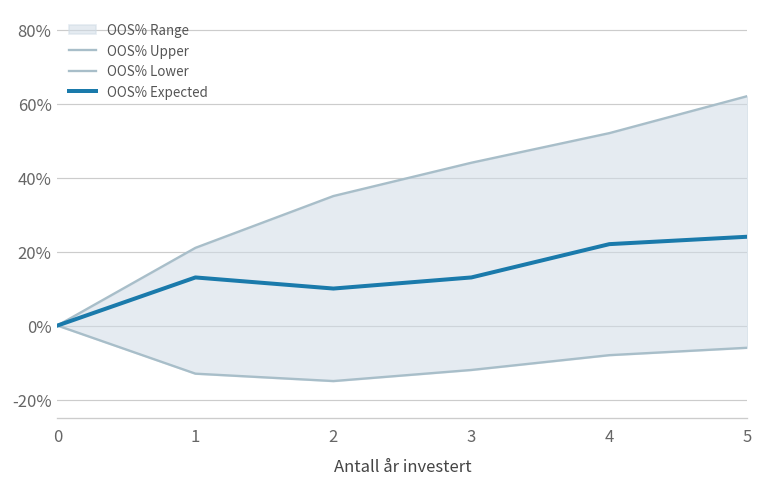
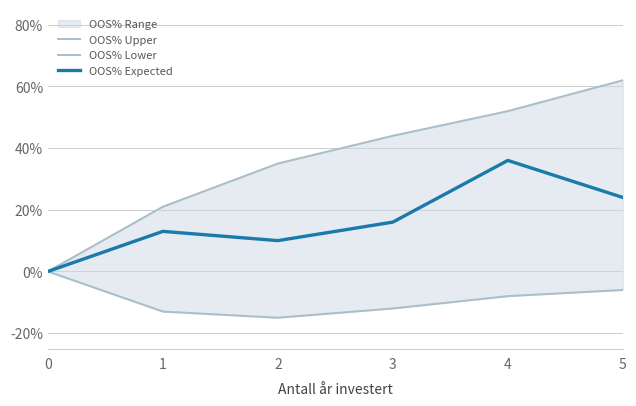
OOS% Expected, 3: 13% -> 16%
OOS% Expected, 4: 22% -> 36%
